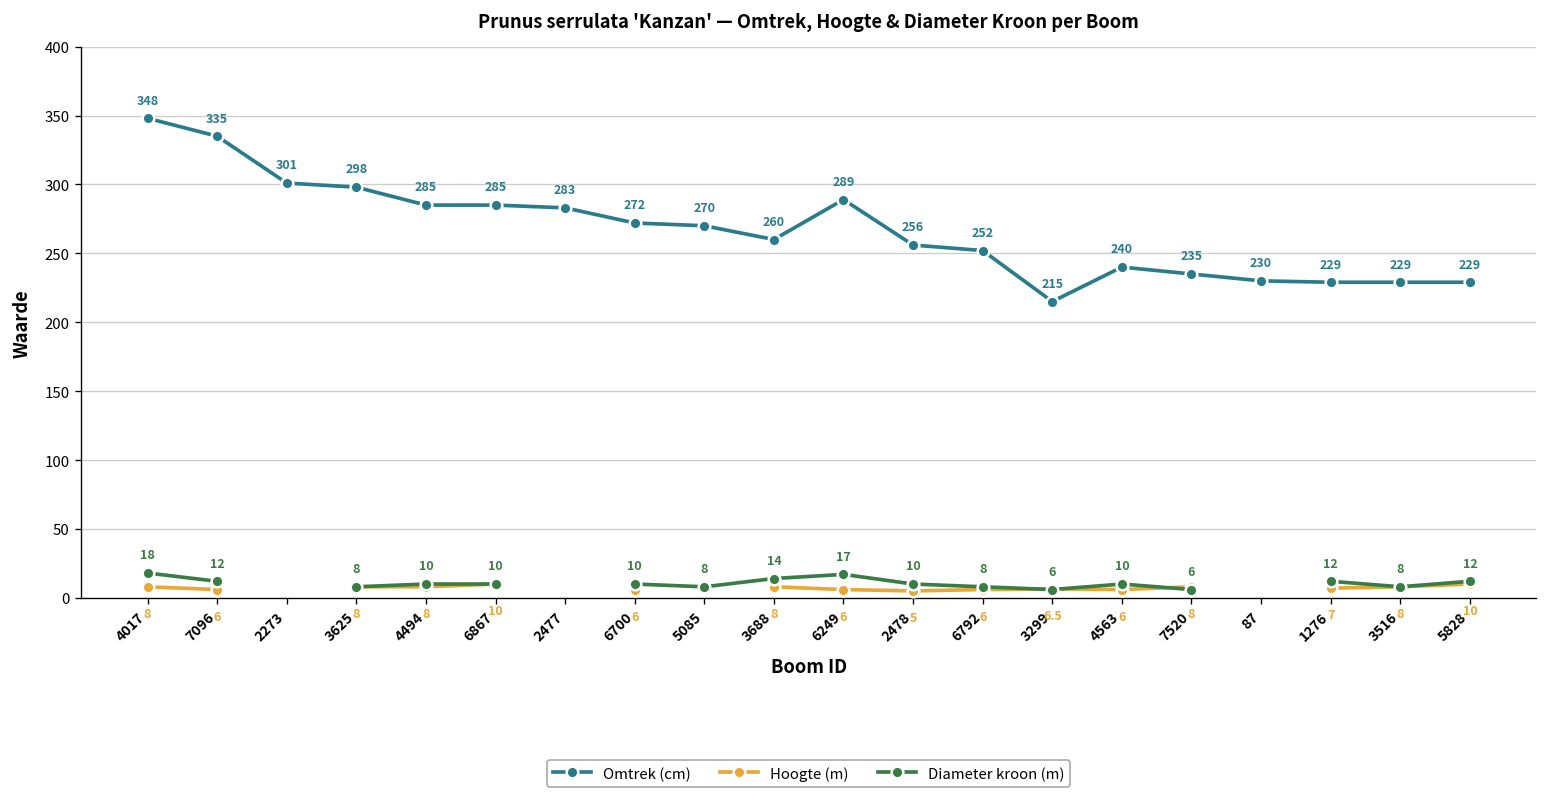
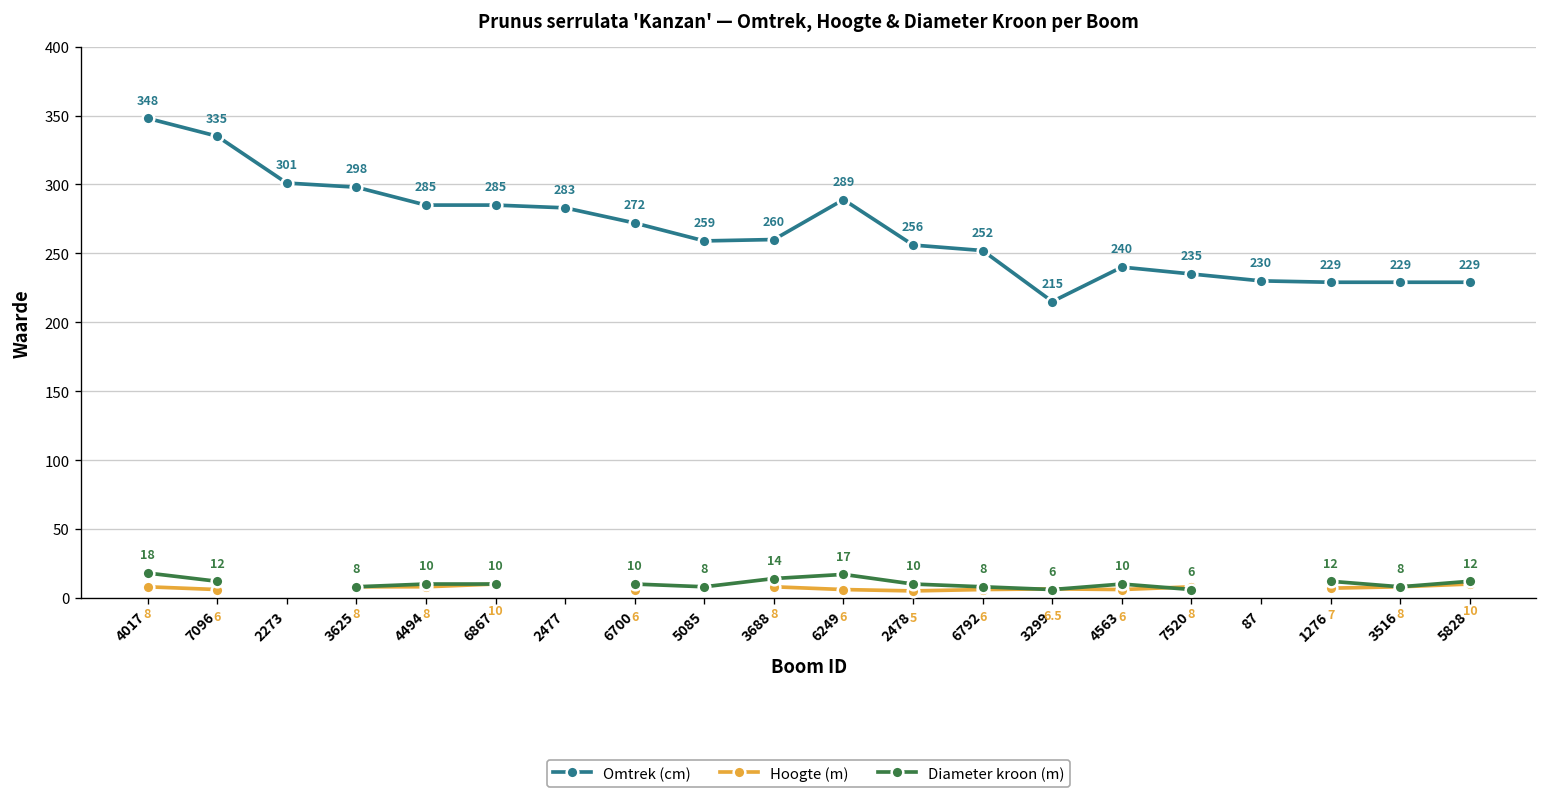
Omtrek (cm), 5085: 270 -> 259
